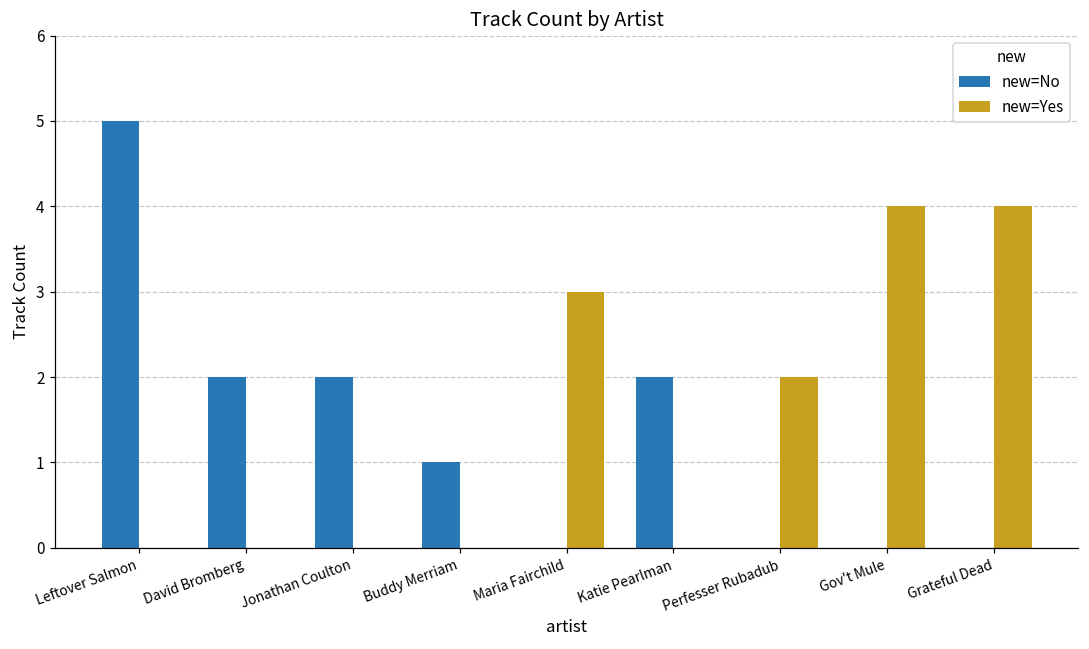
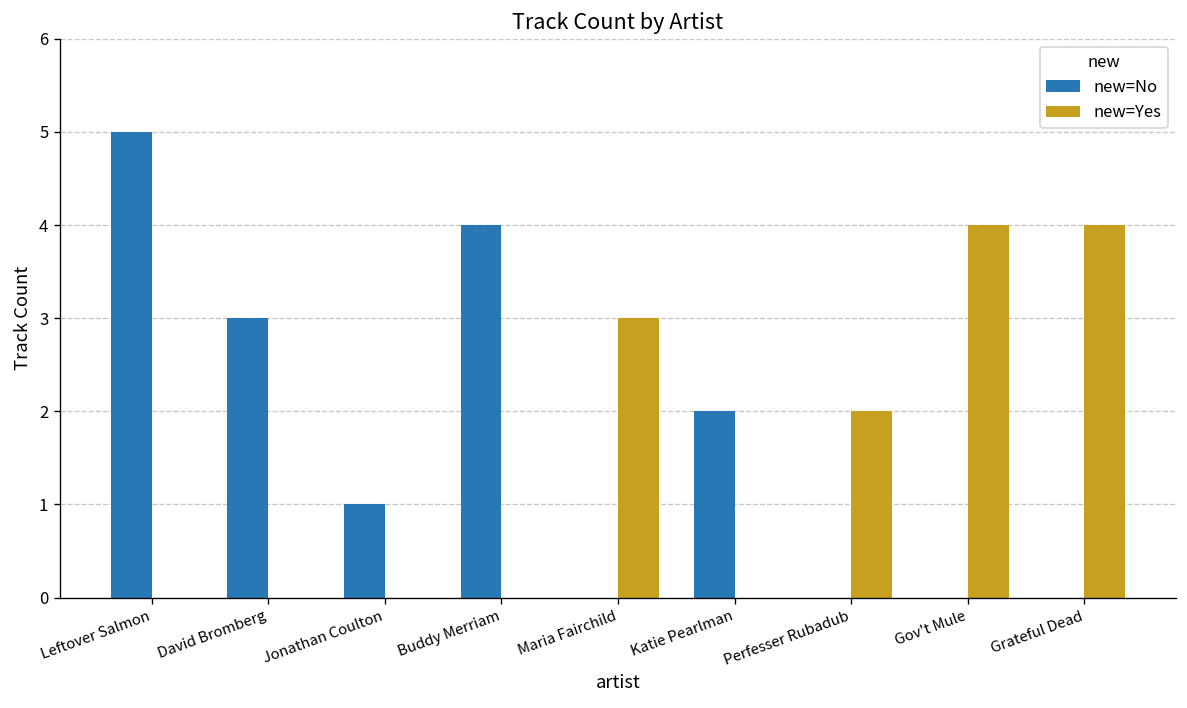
new=No, David Bromberg: 2 -> 3
new=No, Jonathan Coulton: 2 -> 1
new=No, Buddy Merriam: 1 -> 4
